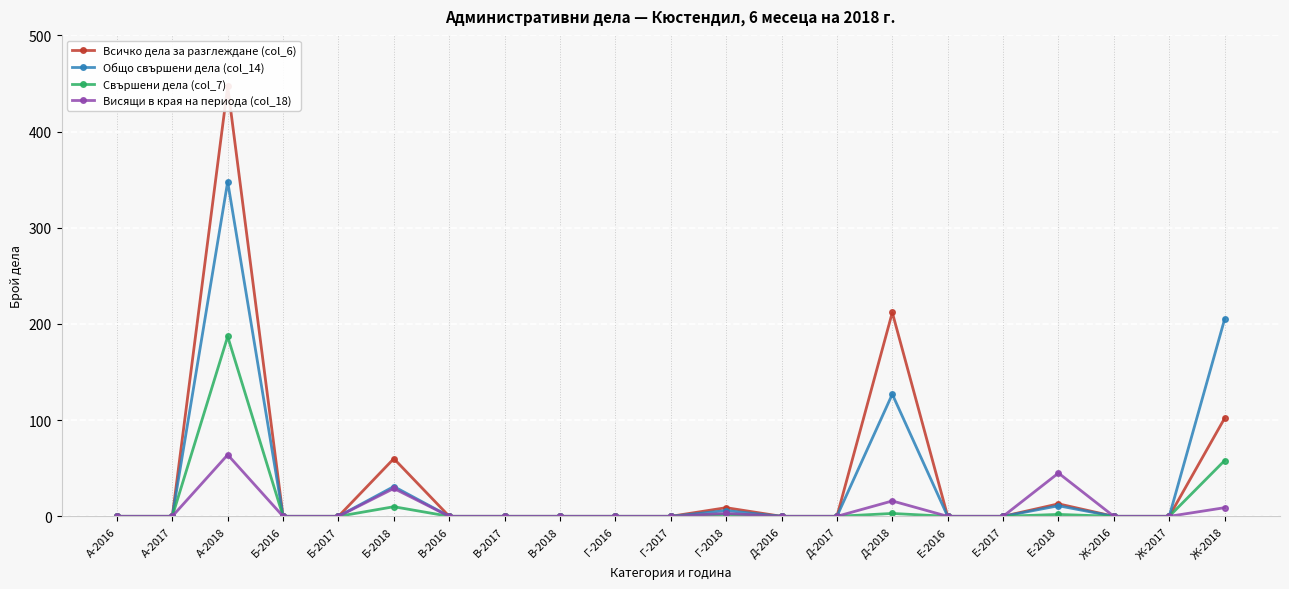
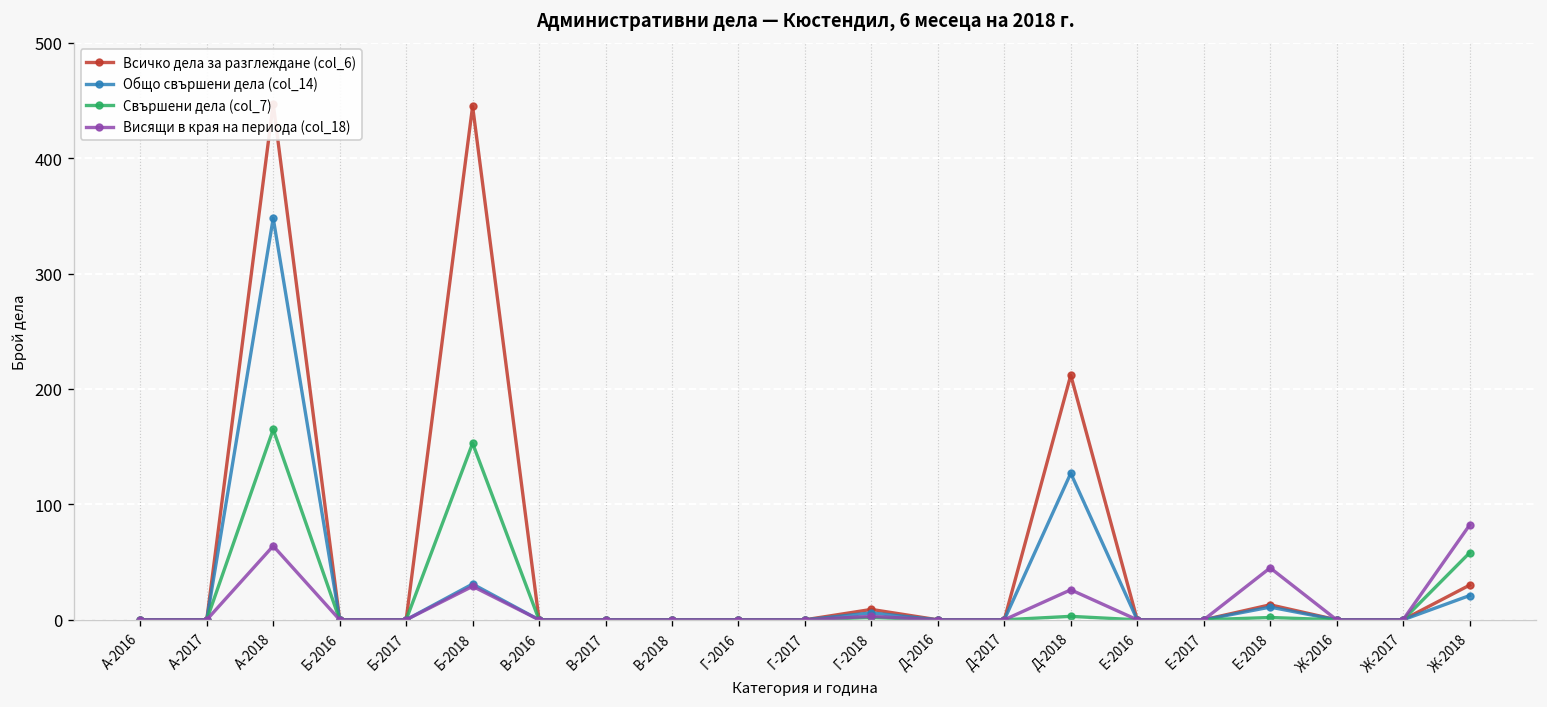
Свършени дела (col_7), А-2018: 190 -> 170
Всичко дела за разглеждане (col_6), Б-2018: 60 -> 450
Свършени дела (col_7), Б-2018: 10 -> 150
Висящи в края на периода (col_18), Д-2018: 20 -> 30
Всичко дела за разглеждане (col_6), Ж-2018: 100 -> 30
Общо свършени дела (col_14), Ж-2018: 210 -> 20
Висящи в края на периода (col_18), Ж-2018: 10 -> 80
